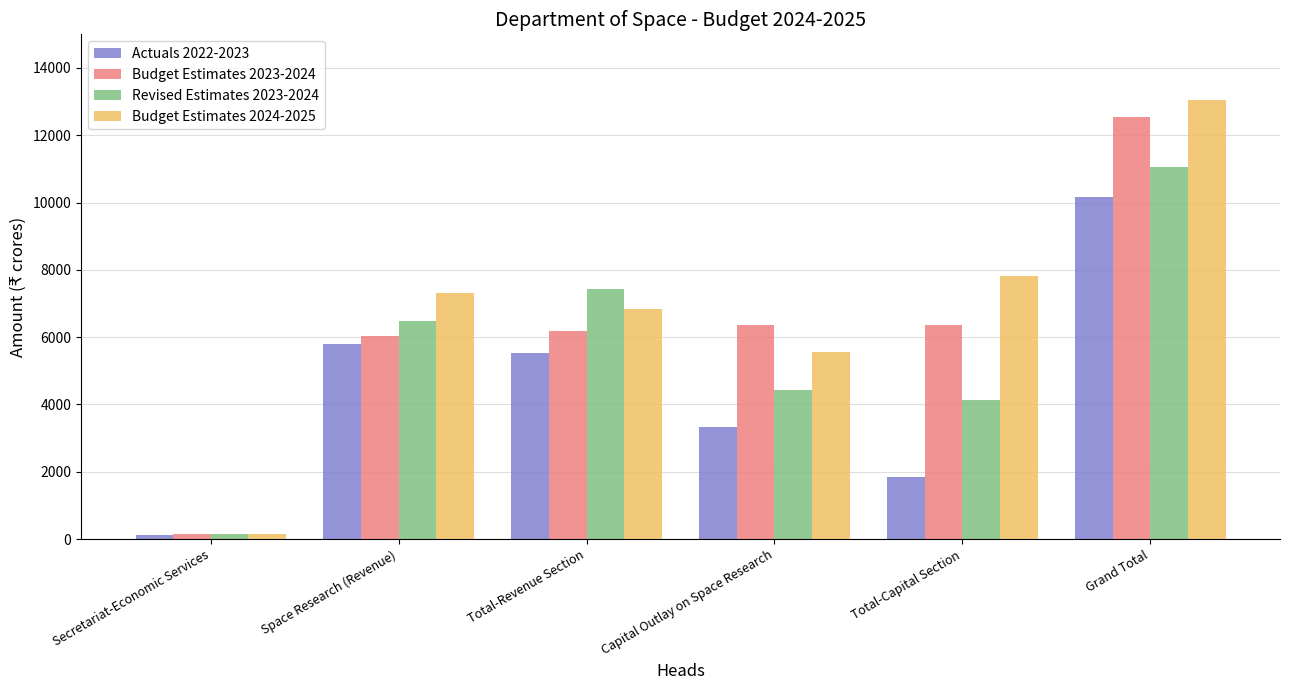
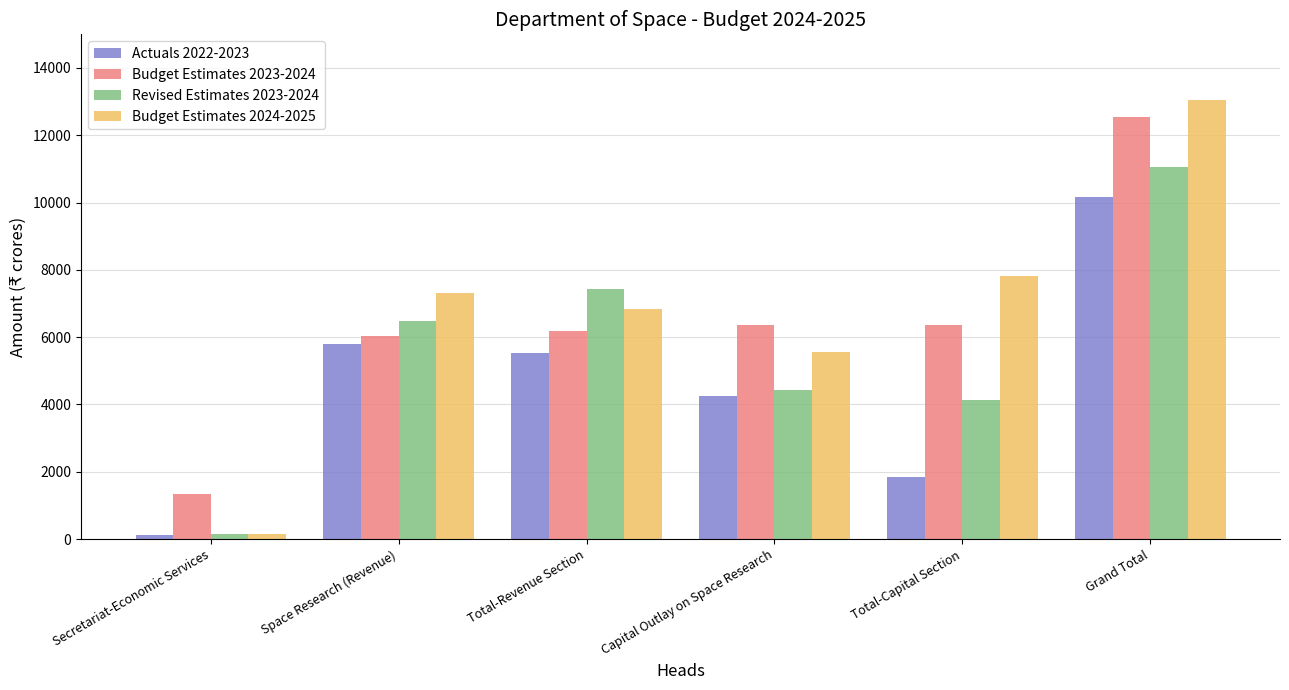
Budget Estimates 2023-2024, Secretariat-Economic Services: 200 -> 1300
Actuals 2022-2023, Capital Outlay on Space Research: 3300 -> 4300
